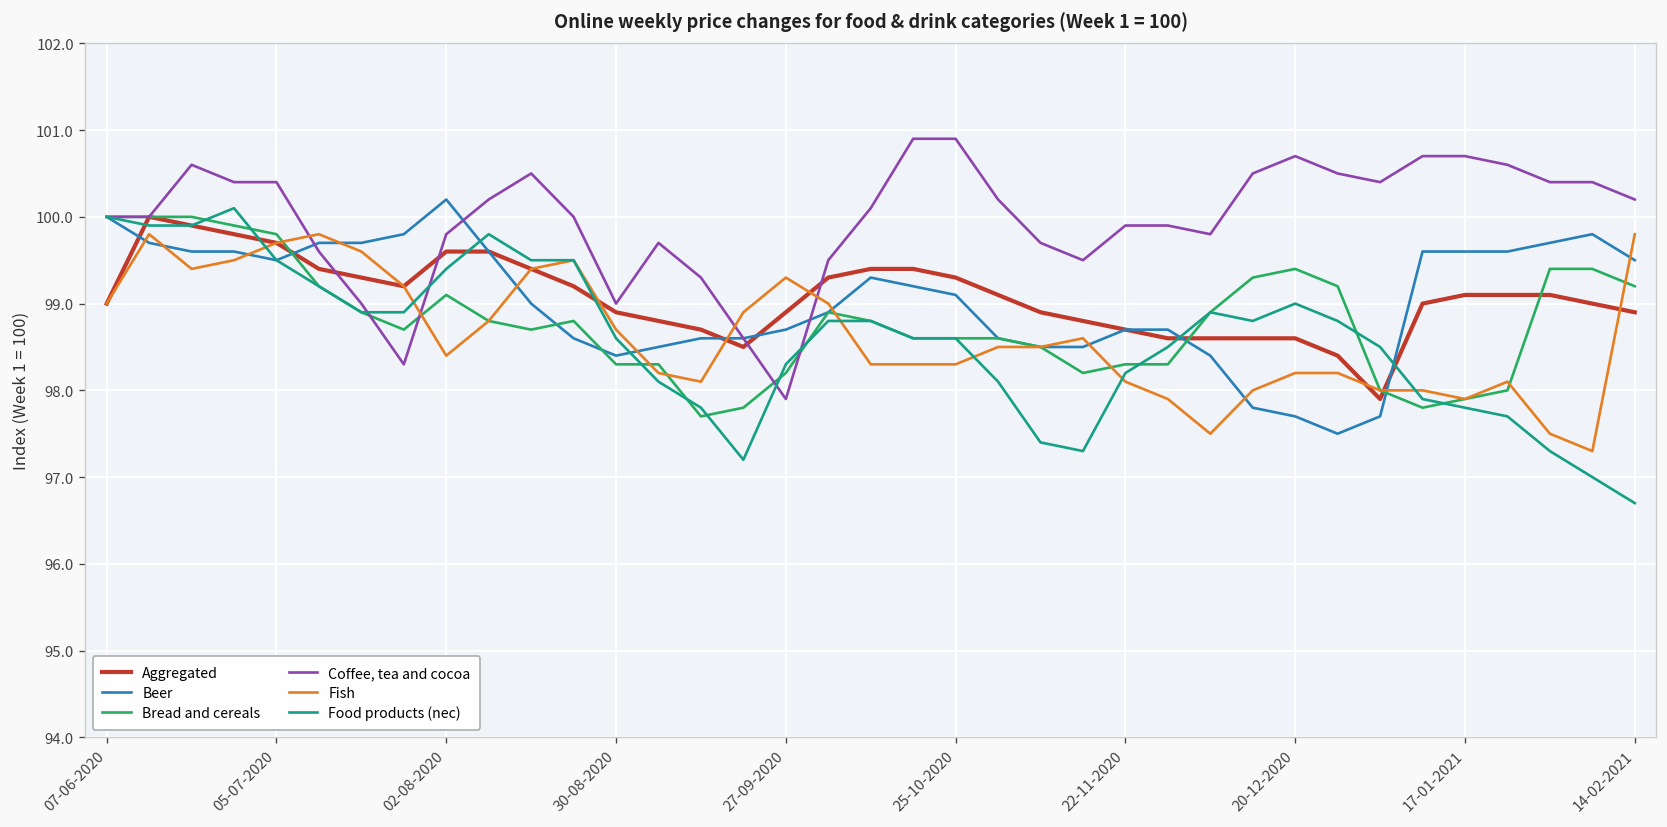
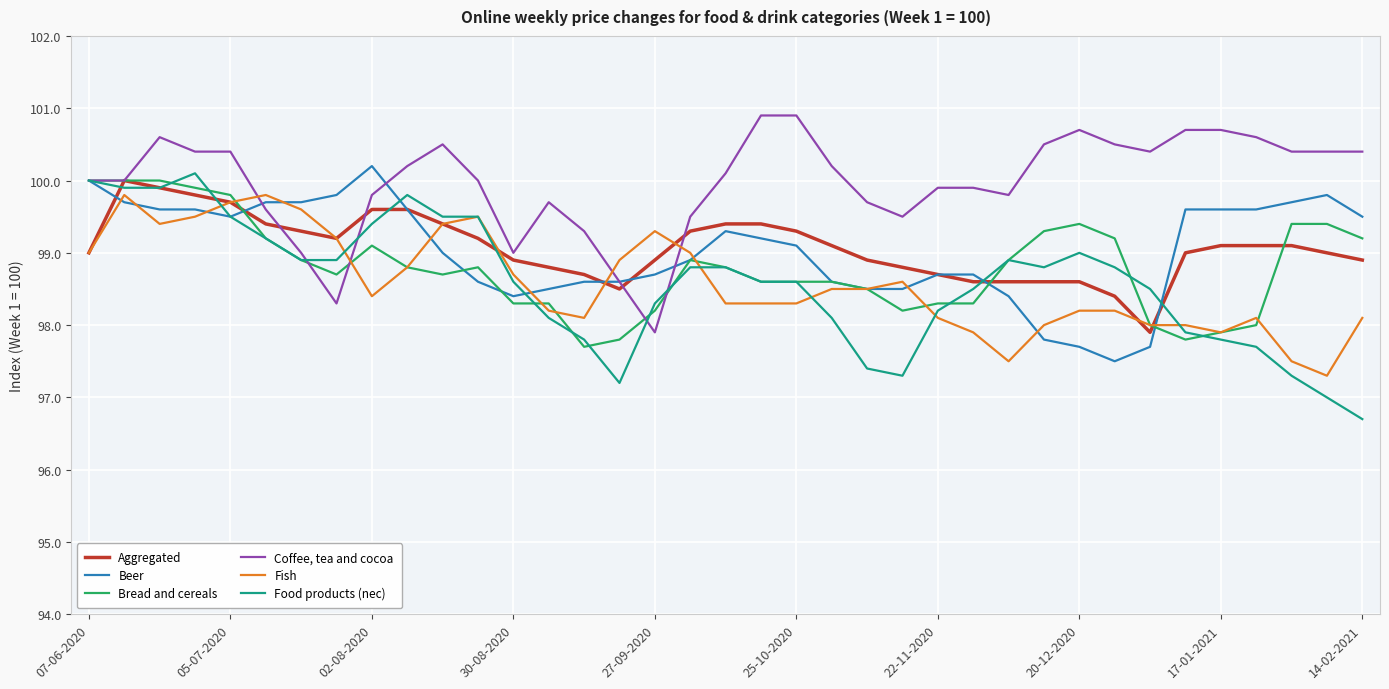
Coffee, tea and cocoa, 14-02-2021: 100.2 -> 100.4
Fish, 14-02-2021: 99.8 -> 98.1
